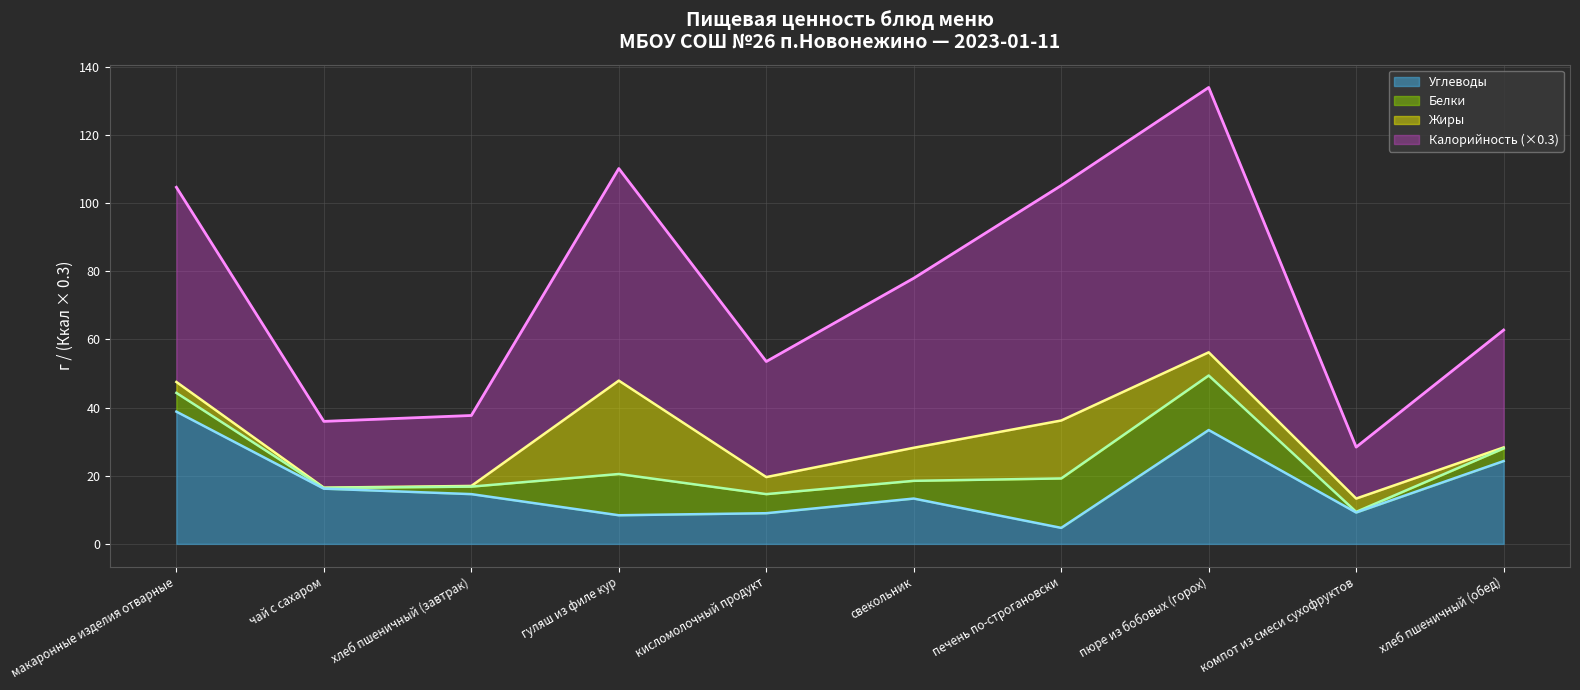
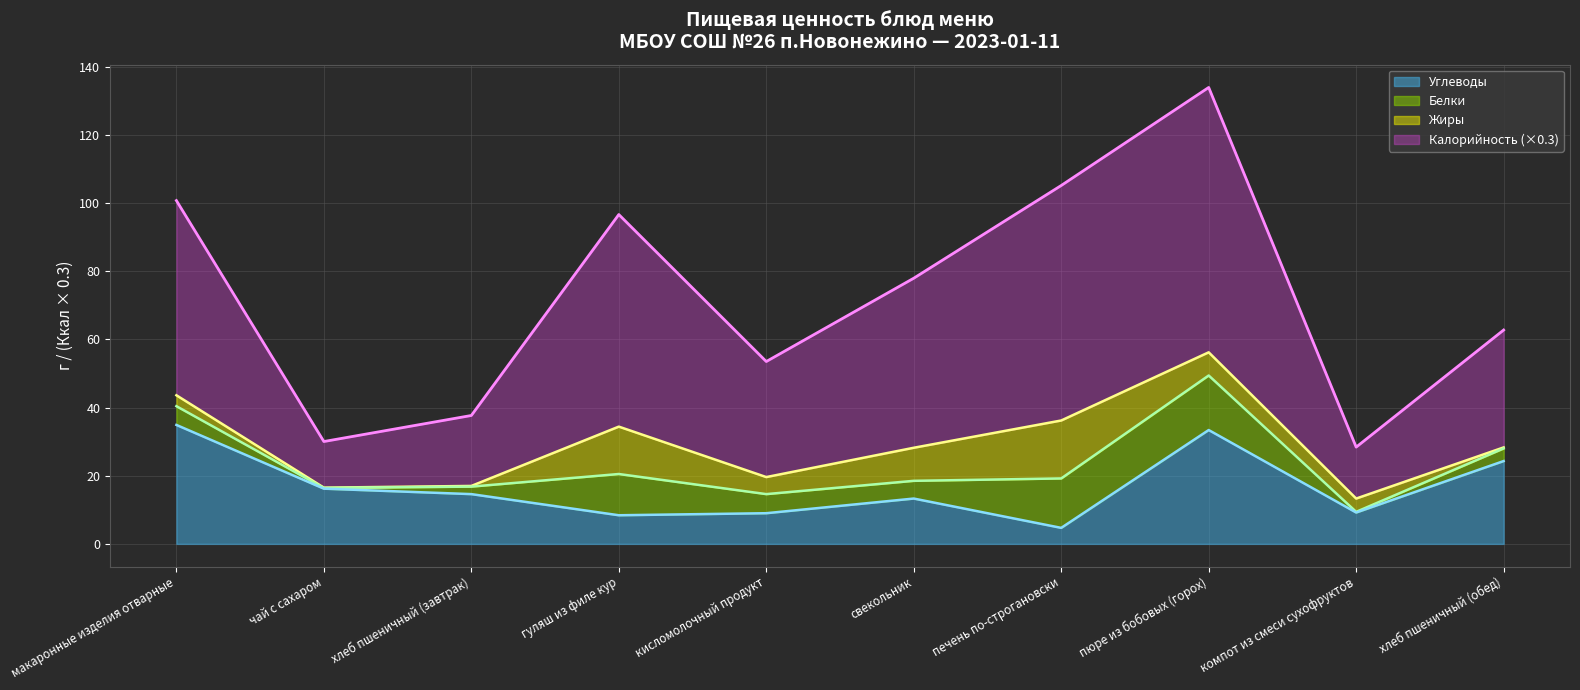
Углеводы, макаронные изделия отварные: 39 -> 35
Калорийность (×0.3), чай с сахаром: 19 -> 14
Жиры, гуляш из филе кур: 27 -> 14
